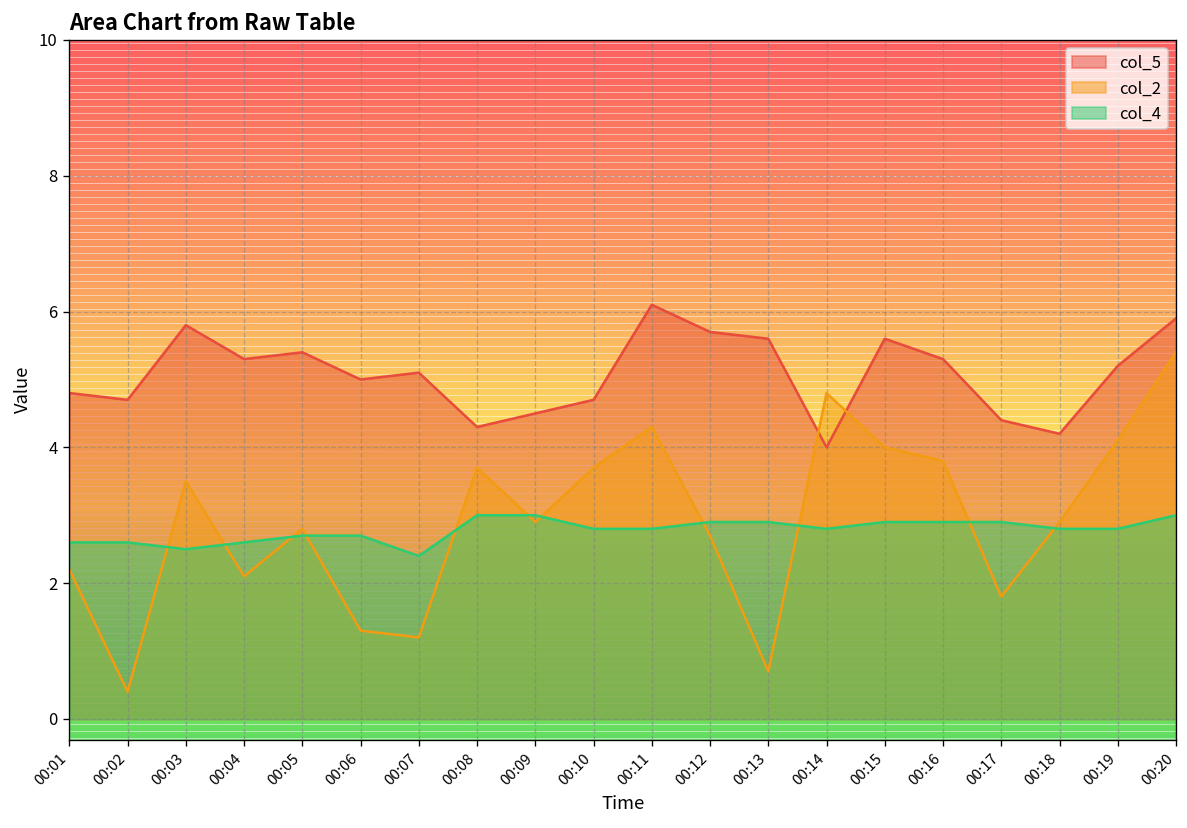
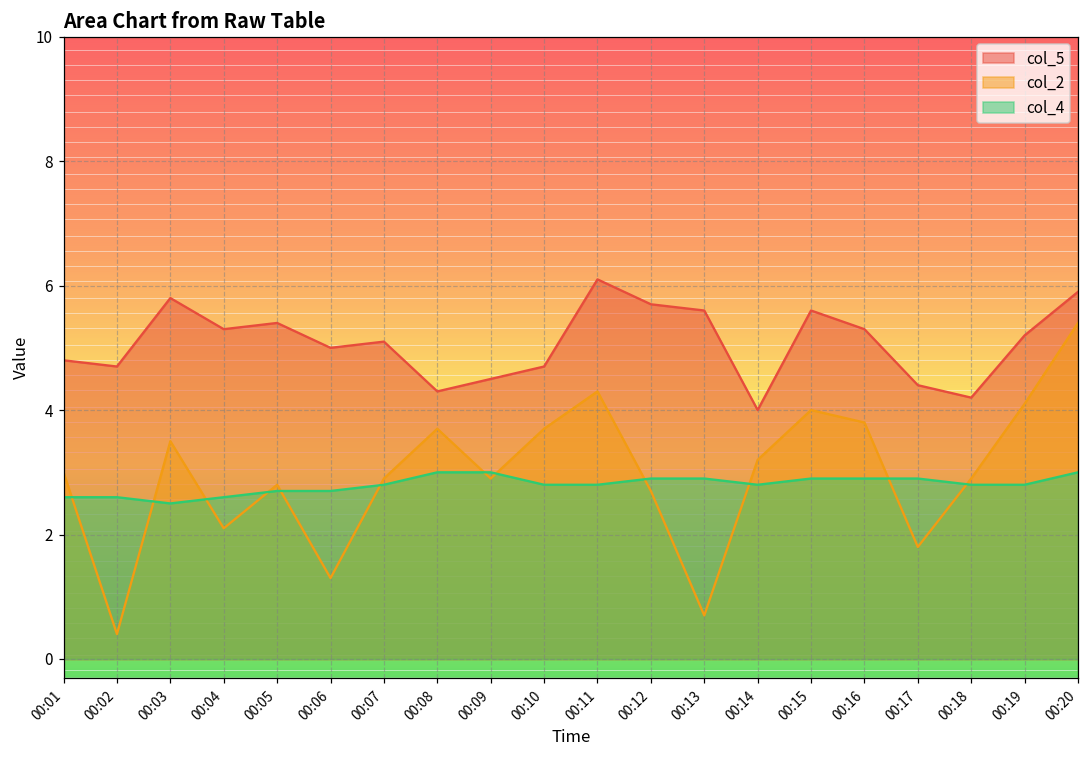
col_2, 00:01: 2.2 -> 3.0
col_2, 00:07: 1.2 -> 2.9
col_4, 00:07: 2.4 -> 2.8
col_2, 00:14: 4.8 -> 3.2
